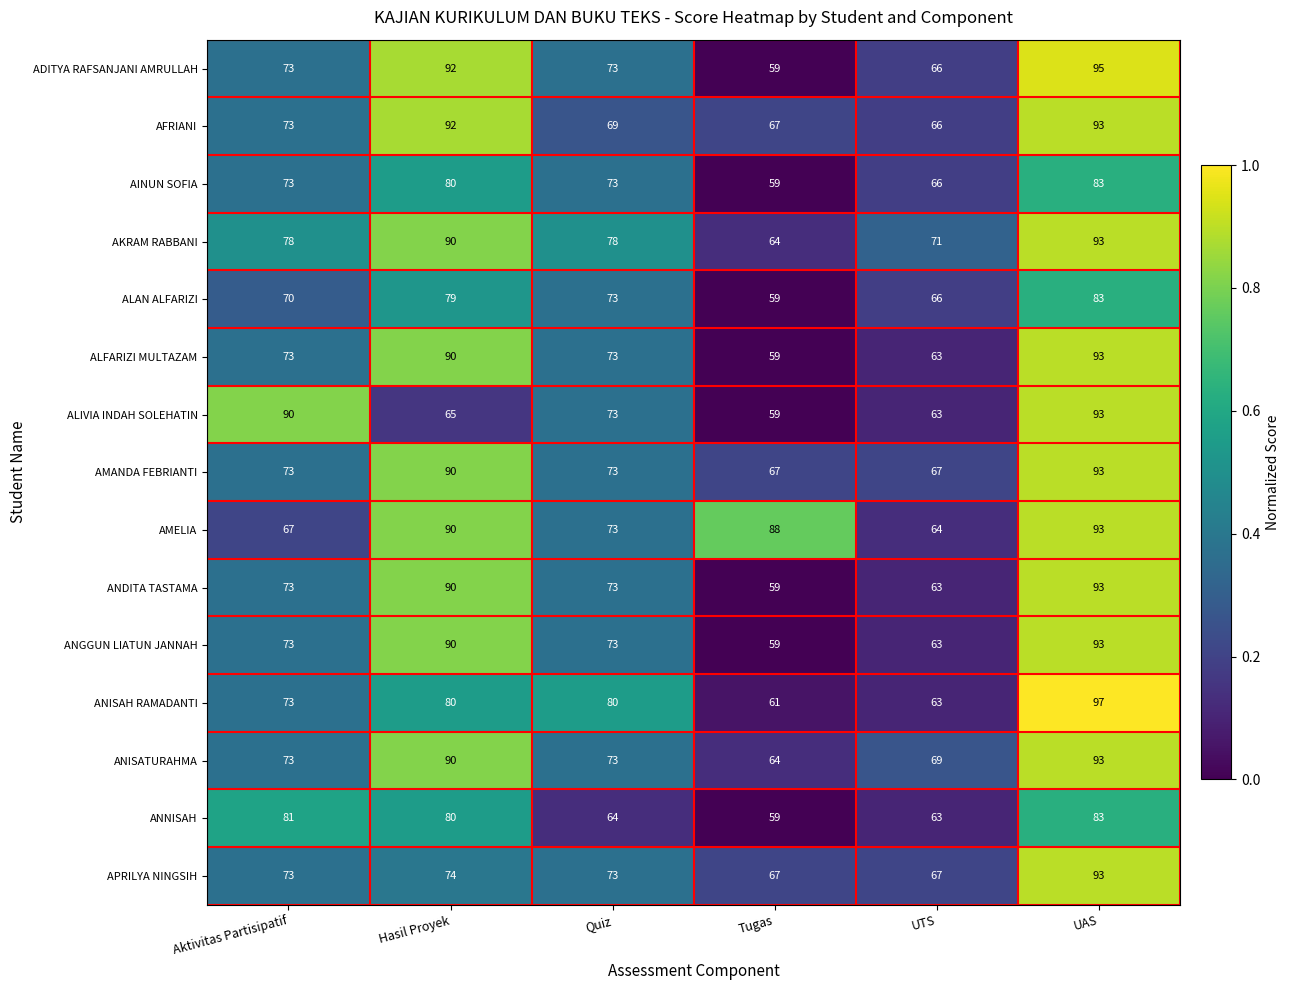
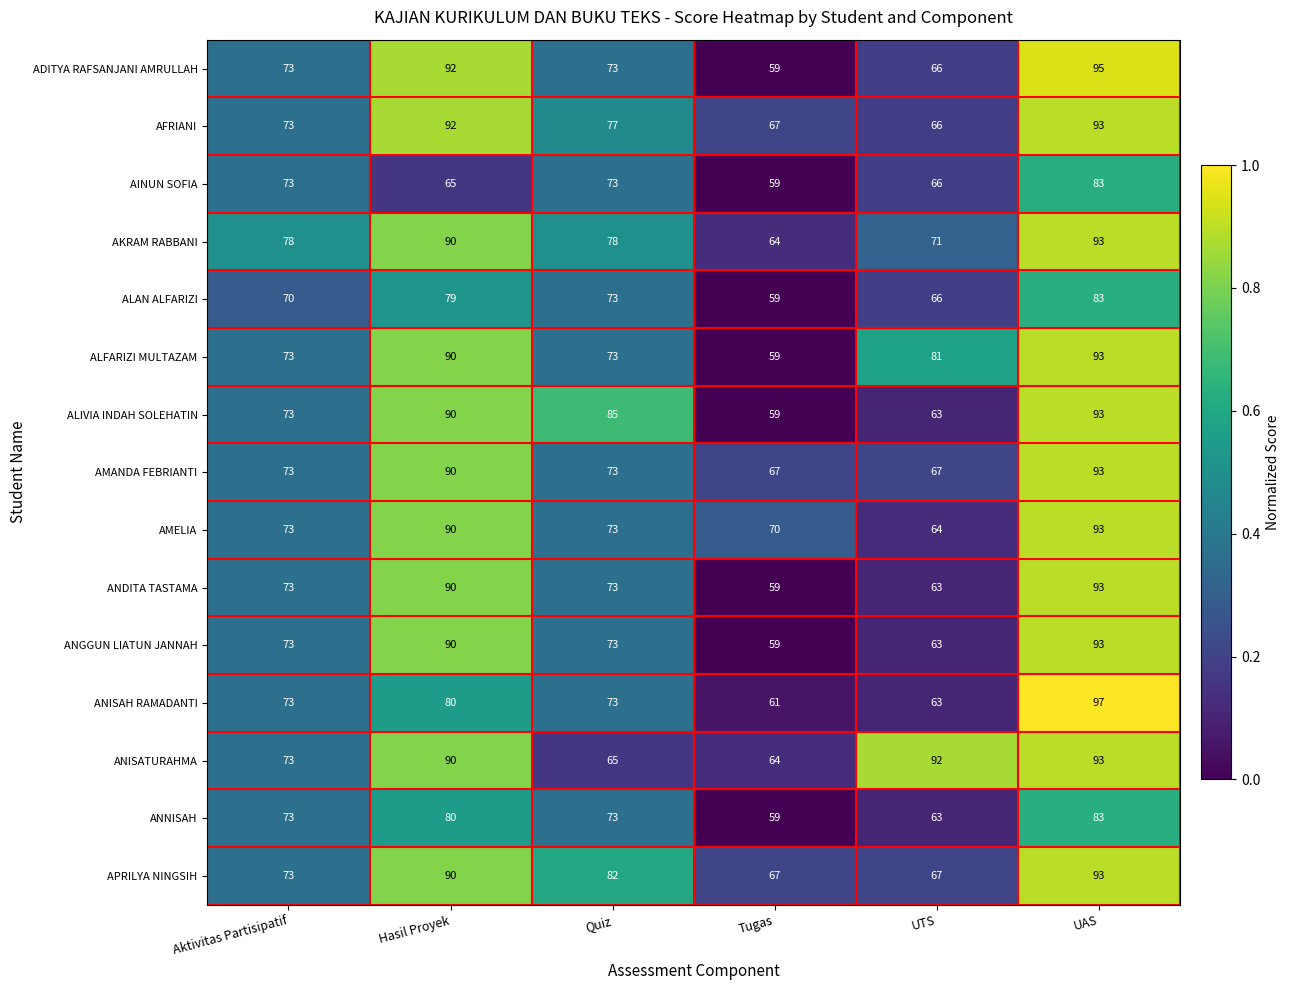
AFRIANI, Quiz: 69 -> 77
AINUN SOFIA, Hasil Proyek: 80 -> 65
ALFARIZI MULTAZAM, UTS: 63 -> 81
ALIVIA INDAH SOLEHATIN, Aktivitas Partisipatif: 90 -> 73
ALIVIA INDAH SOLEHATIN, Hasil Proyek: 65 -> 90
ALIVIA INDAH SOLEHATIN, Quiz: 73 -> 85
AMELIA, Aktivitas Partisipatif: 67 -> 73
AMELIA, Tugas: 88 -> 70
ANISAH RAMADANTI, Quiz: 80 -> 73
ANISATURAHMA, Quiz: 73 -> 65
ANISATURAHMA, UTS: 69 -> 92
ANNISAH, Aktivitas Partisipatif: 81 -> 73
ANNISAH, Quiz: 64 -> 73
APRILYA NINGSIH, Hasil Proyek: 74 -> 90
APRILYA NINGSIH, Quiz: 73 -> 82
